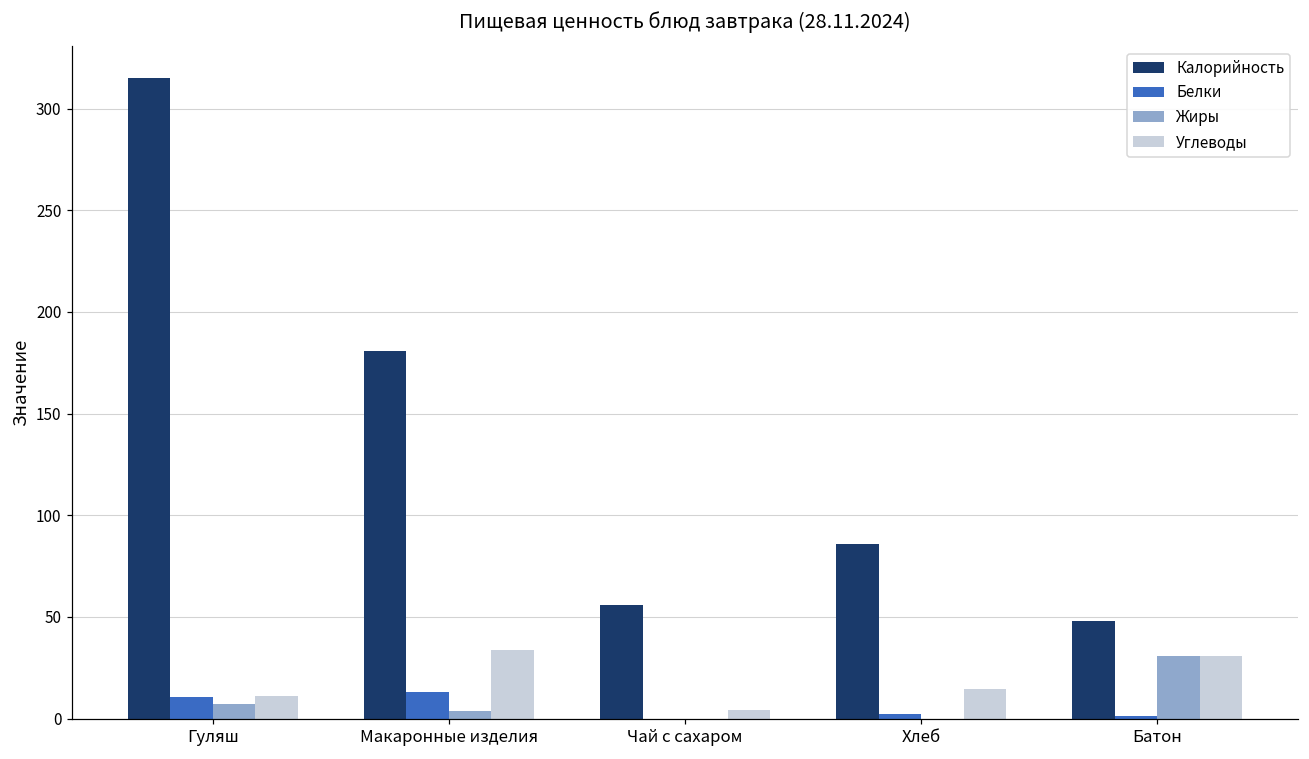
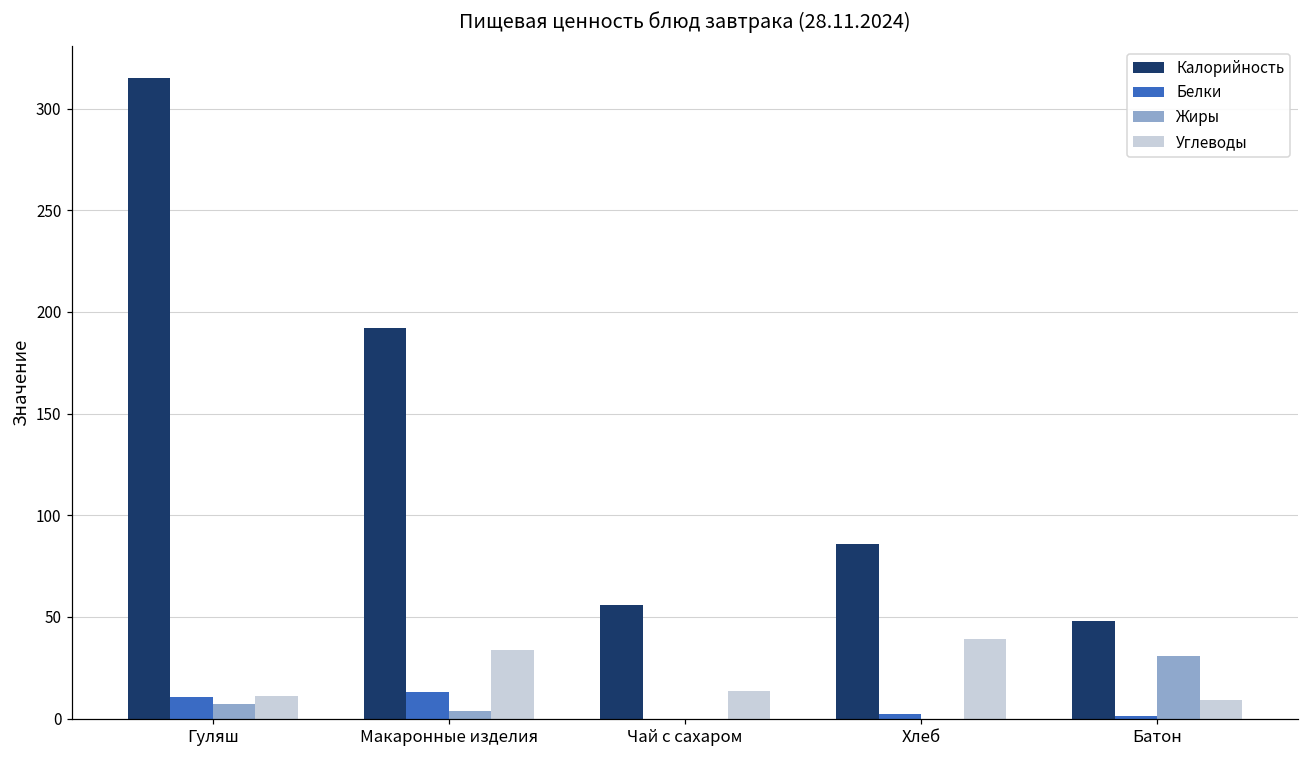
Калорийность, Макаронные изделия: 181 -> 192
Углеводы, Чай с сахаром: 4 -> 14
Углеводы, Хлеб: 15 -> 39
Углеводы, Батон: 31 -> 9
